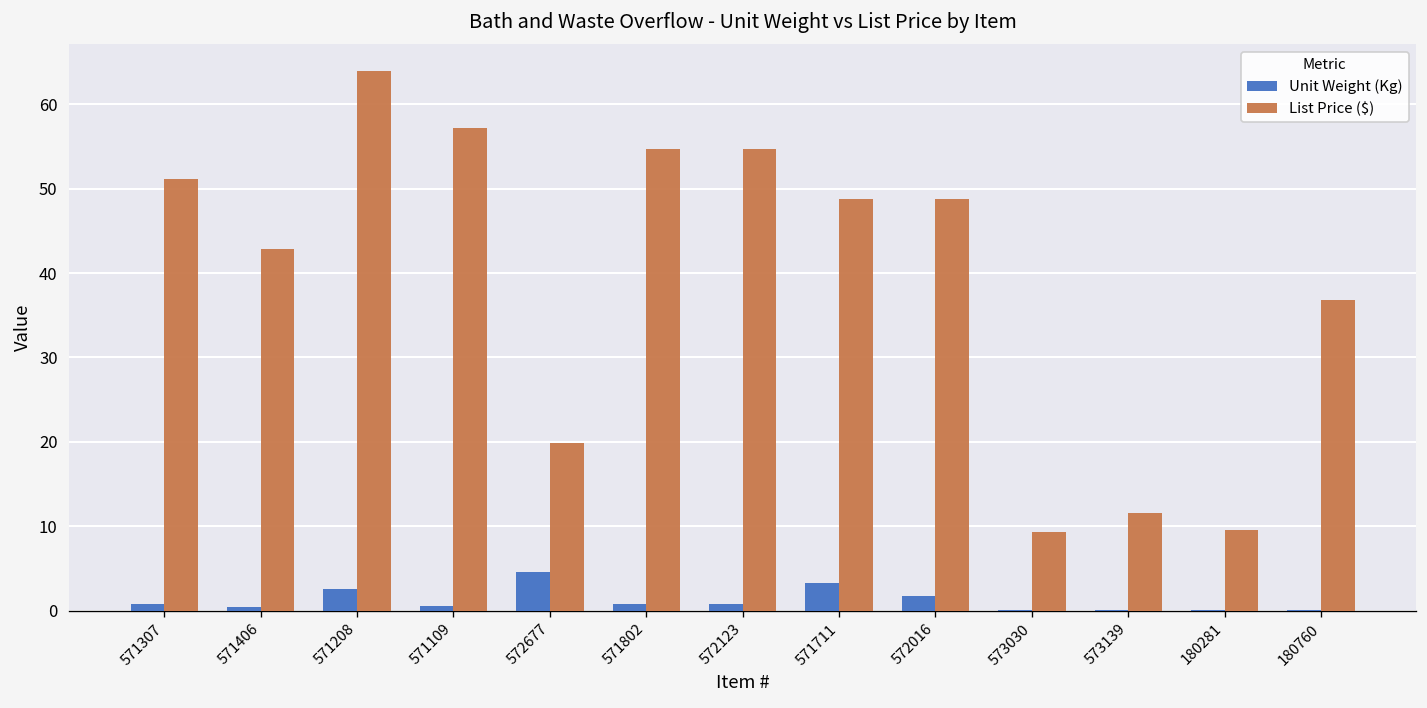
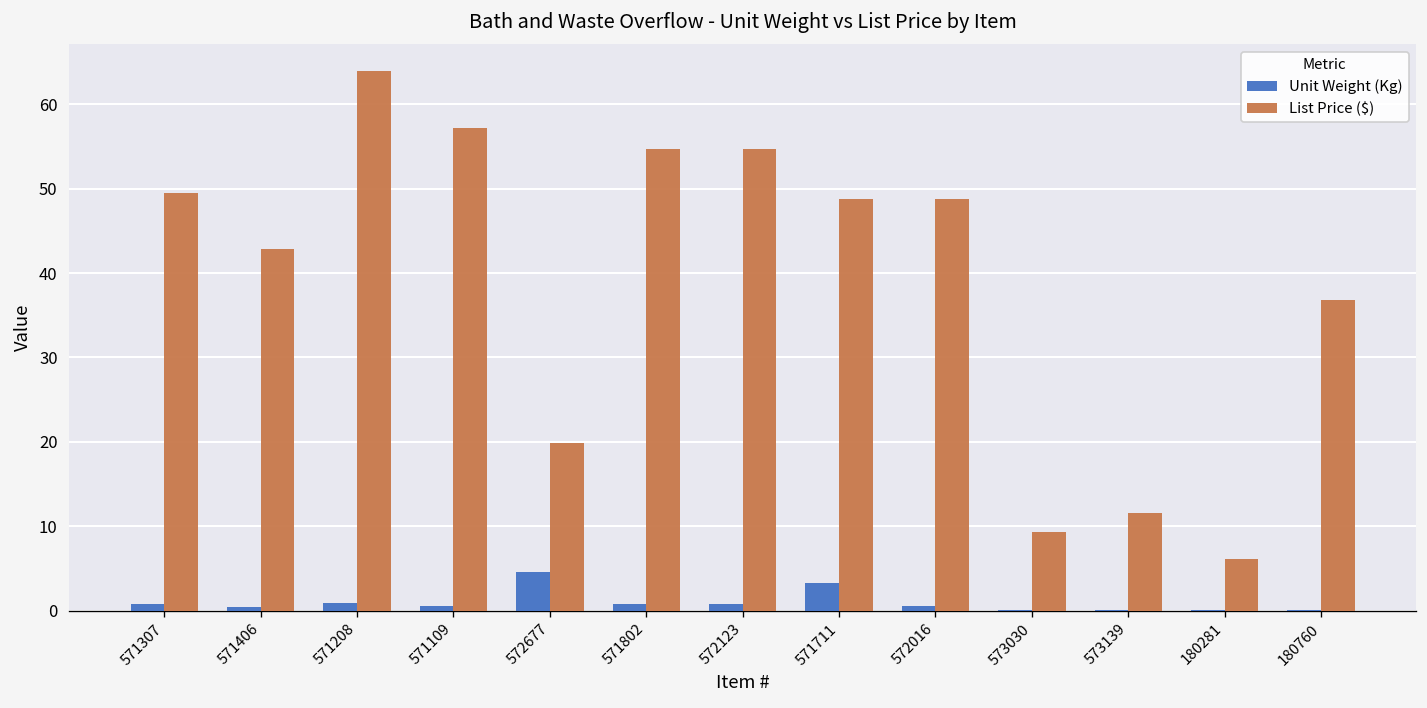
List Price ($), 571307: 51 -> 49
Unit Weight (Kg), 571208: 3 -> 1
Unit Weight (Kg), 572016: 2 -> 1
List Price ($), 180281: 10 -> 6
